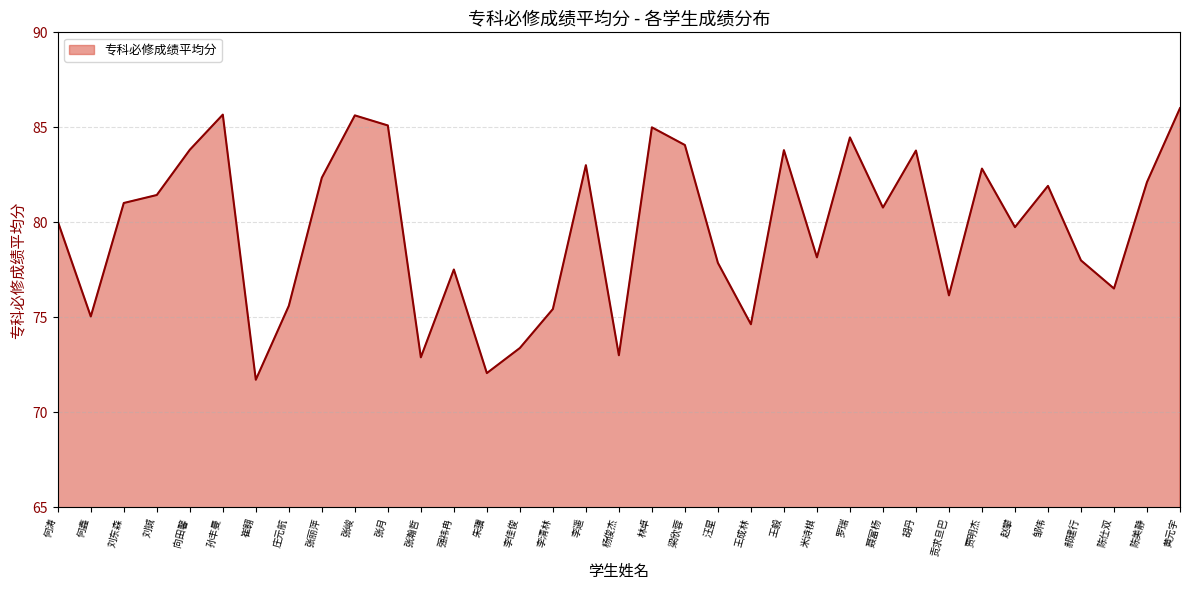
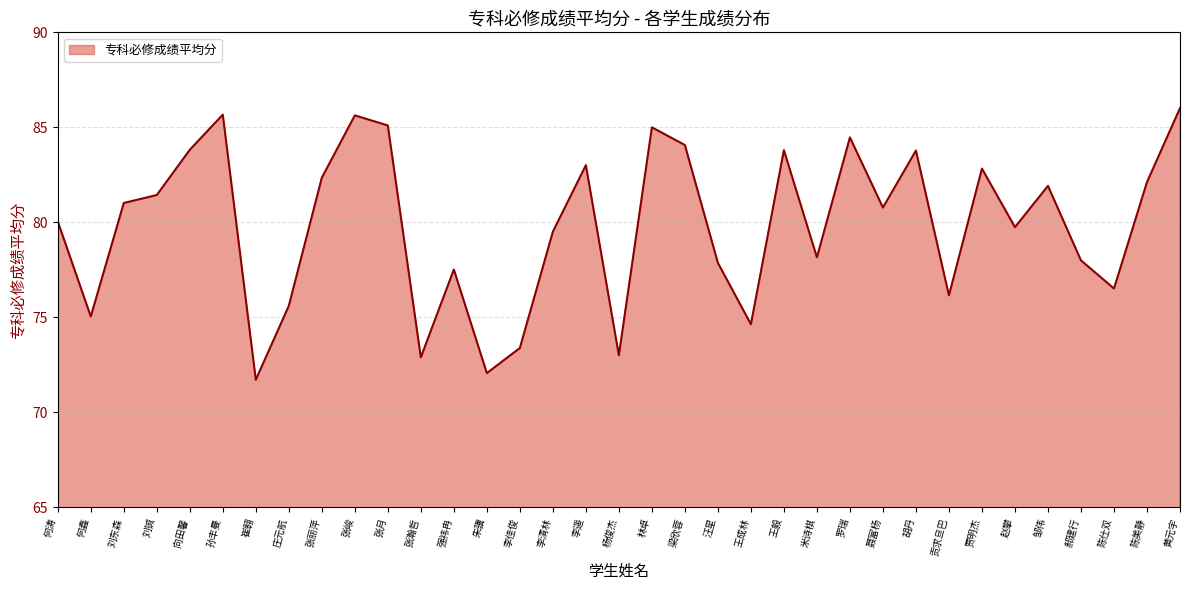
李清林: 75.4 -> 79.5
